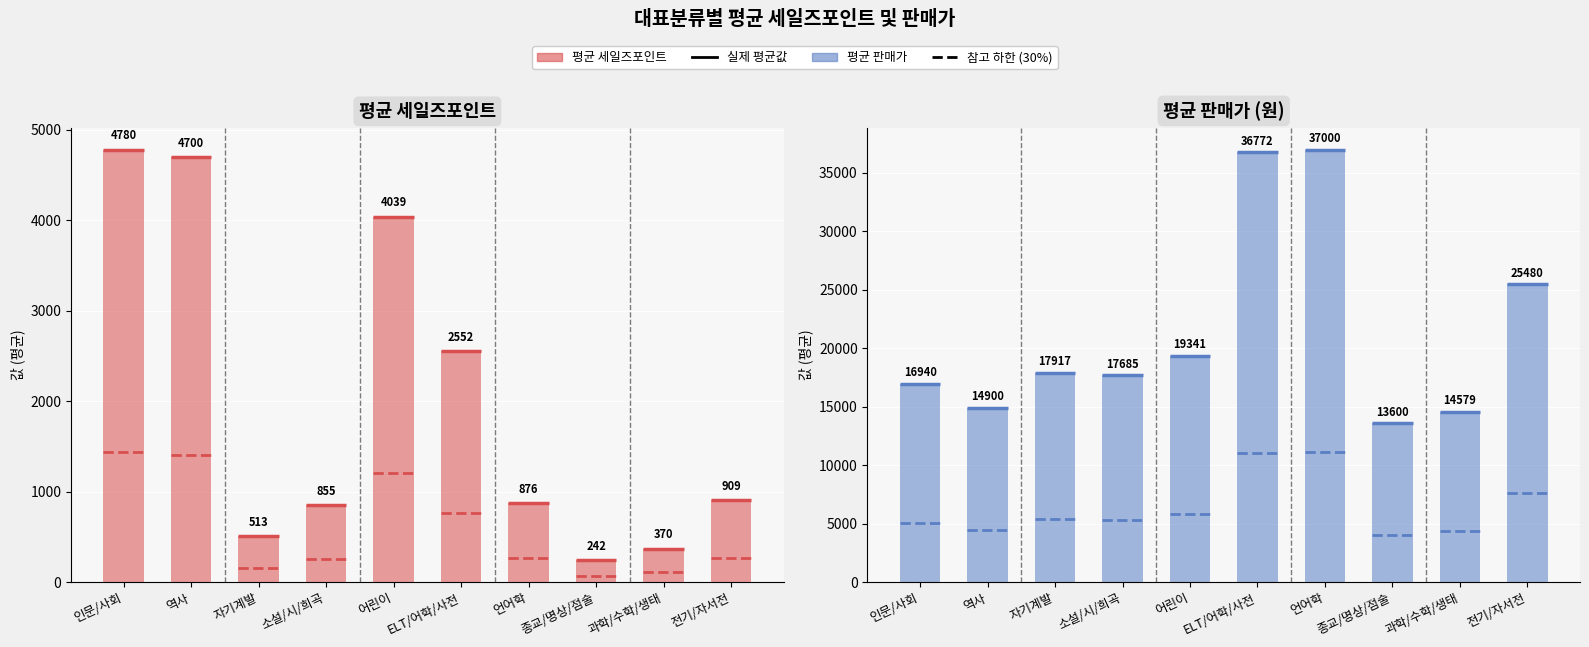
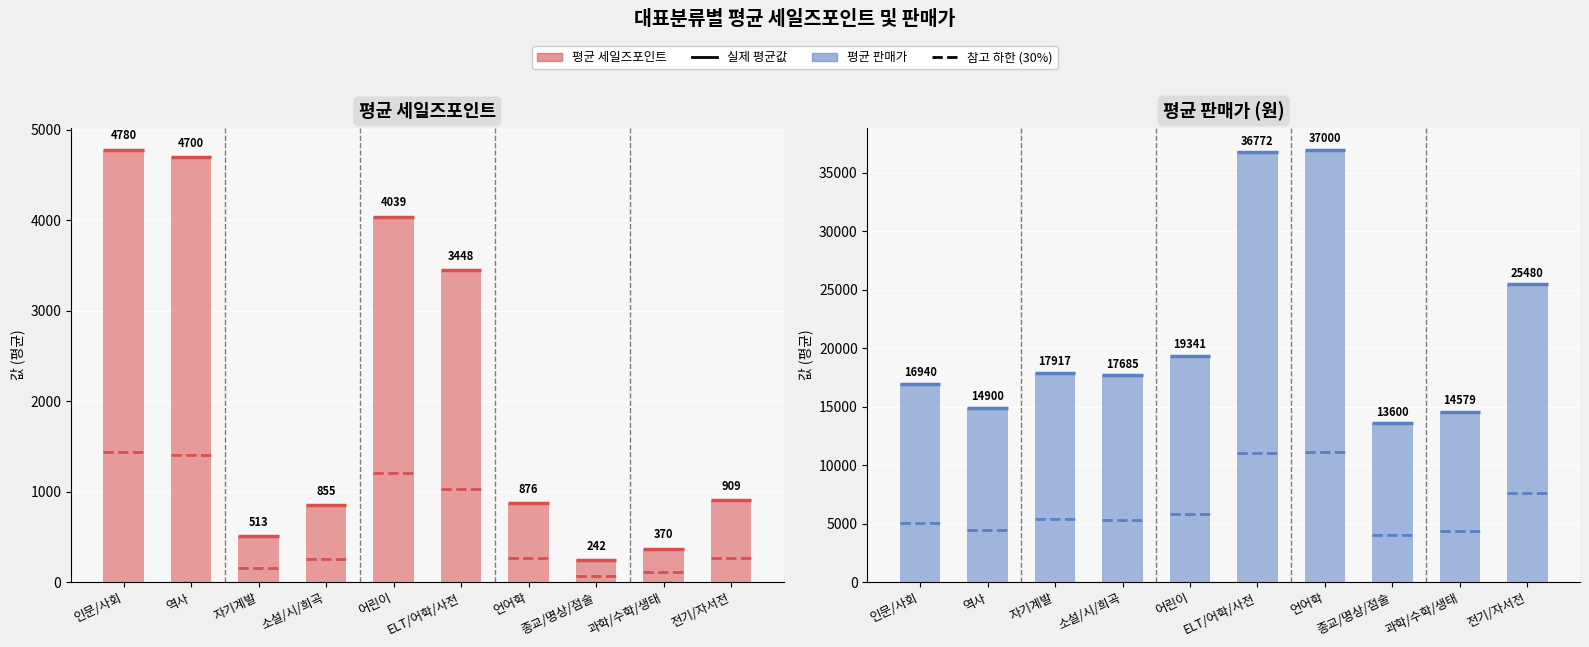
평균 세일즈포인트, ELT/어학/사전: 2552 -> 3448
